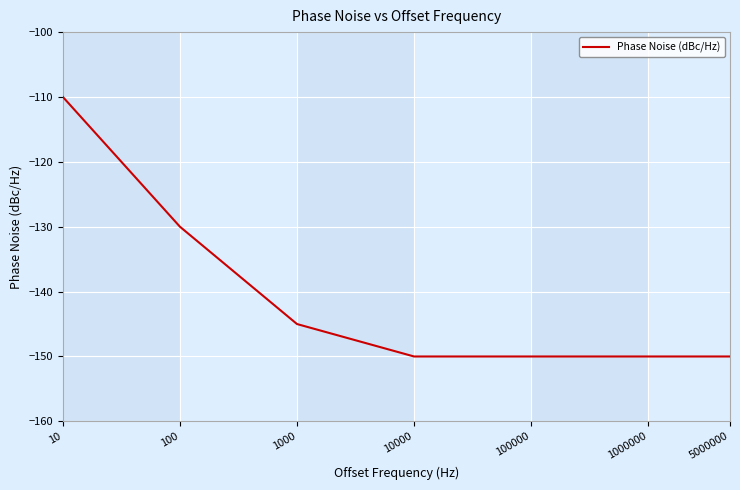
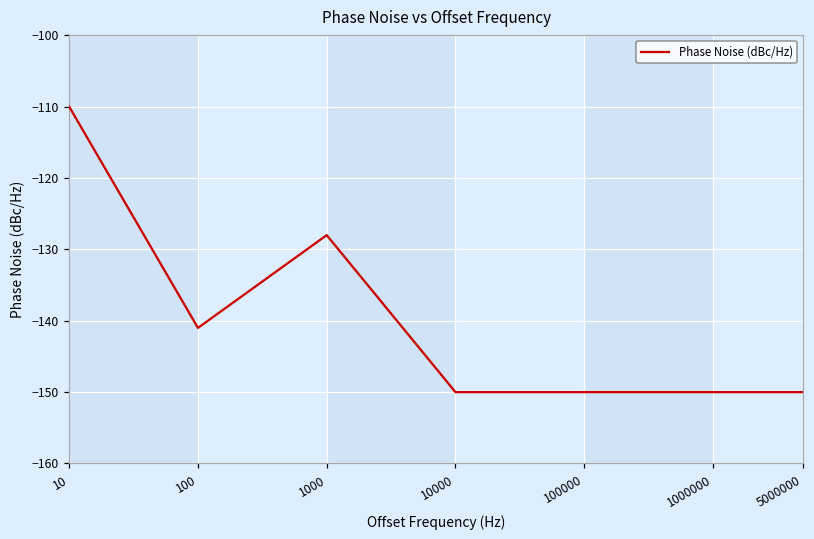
100: -130 -> -141
1000: -145 -> -128
